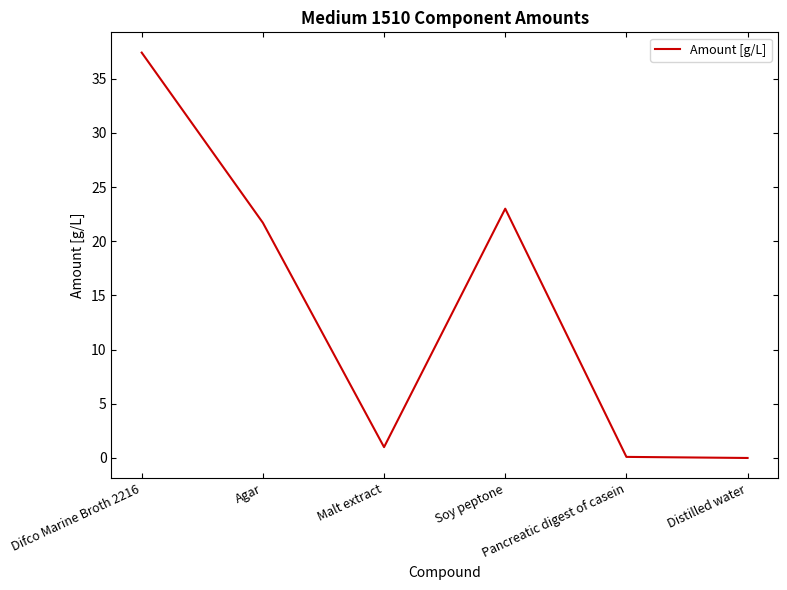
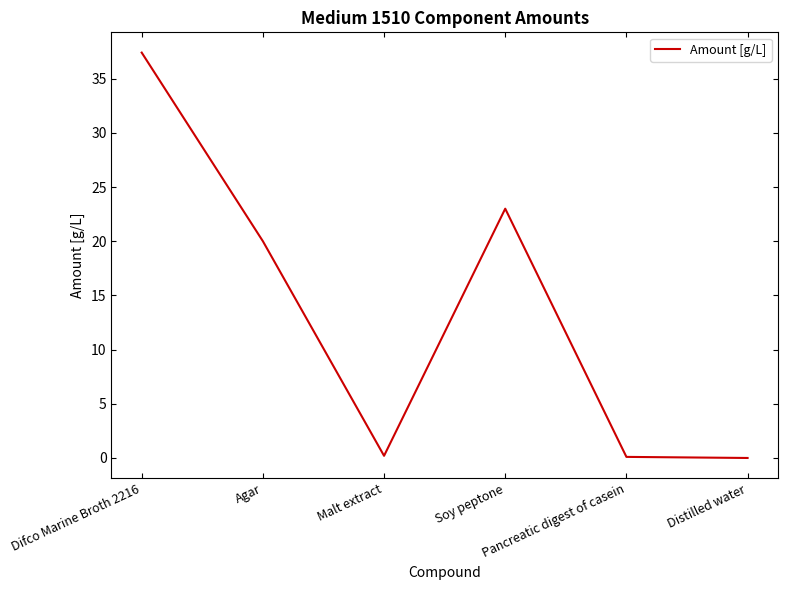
Agar: 21.7 -> 20.0
Malt extract: 1.0 -> 0.2
